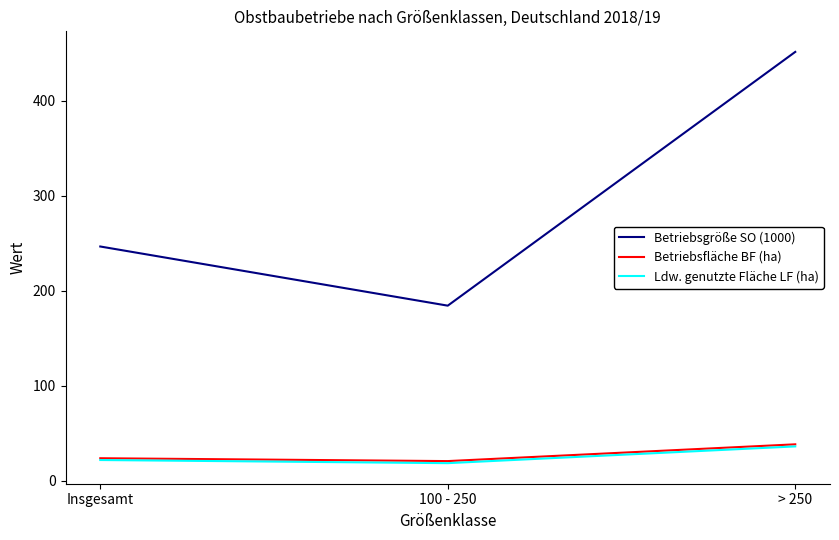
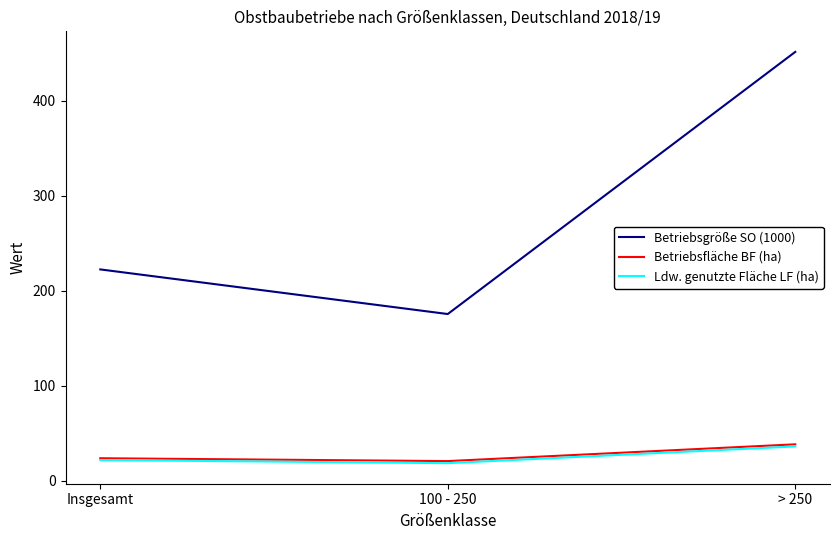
Betriebsgröße SO (1000), Insgesamt: 250 -> 220
Betriebsgröße SO (1000), 100 - 250: 184 -> 175
